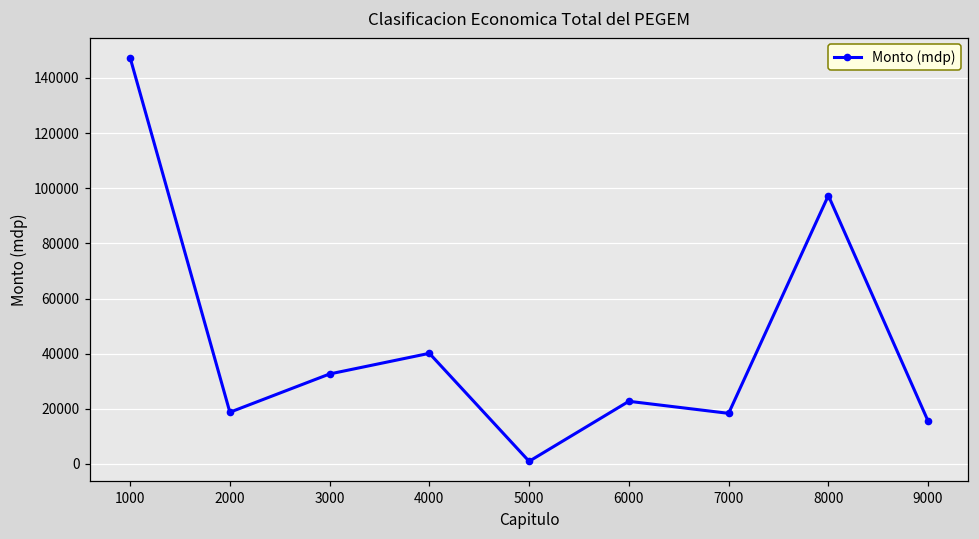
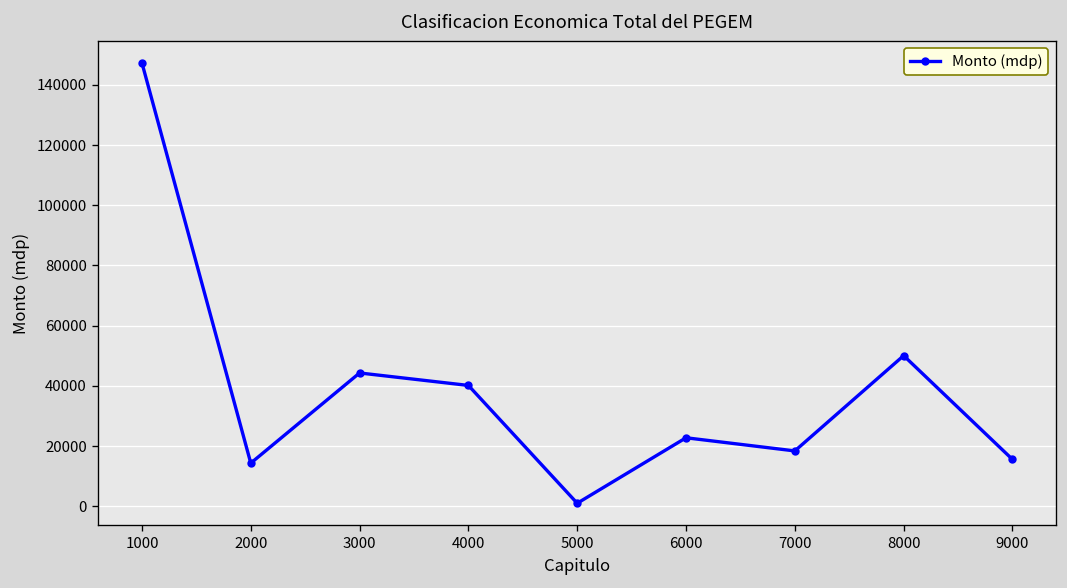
2000: 19000 -> 14000
3000: 33000 -> 44000
8000: 97000 -> 50000
